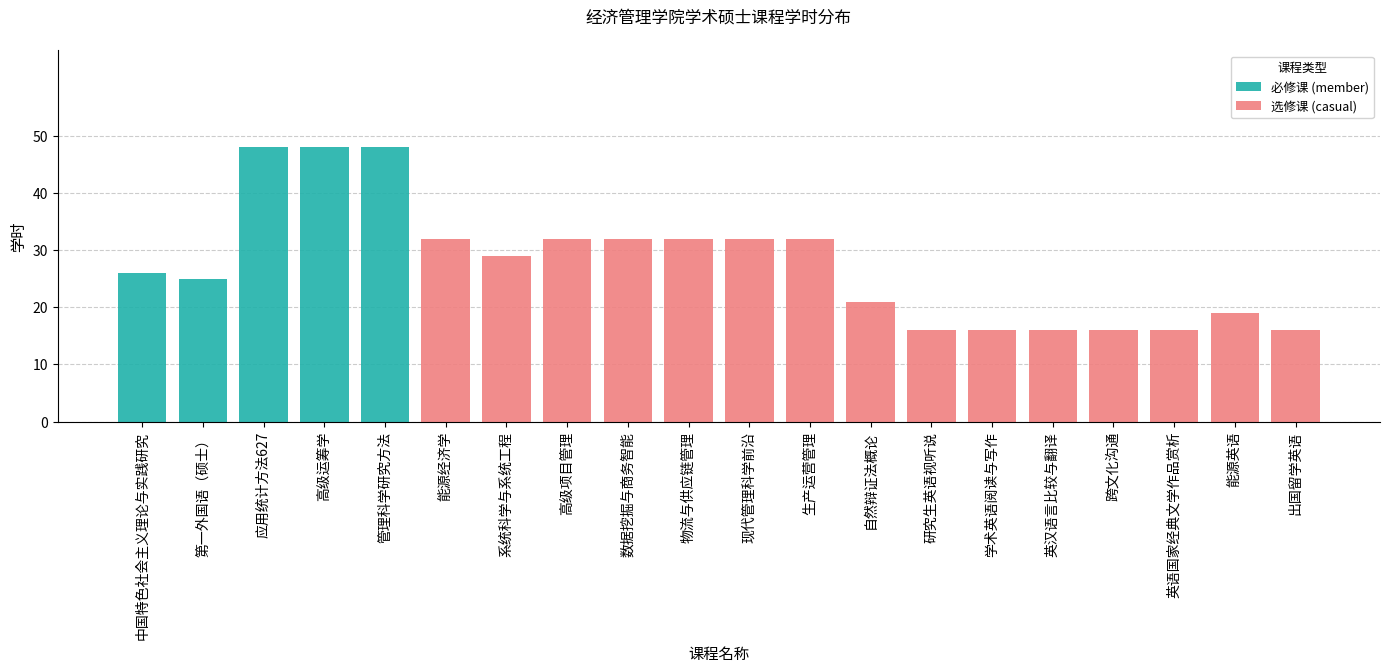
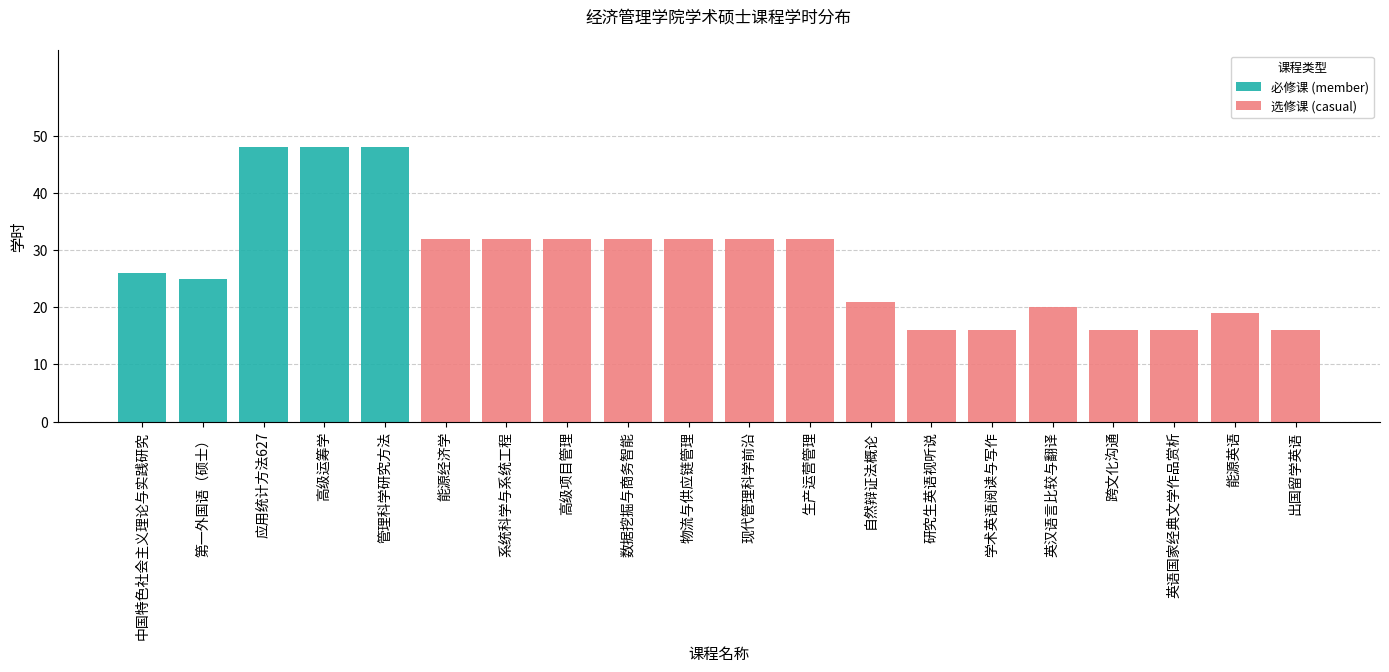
选修课 (casual), 系统科学与系统工程: 29 -> 32
选修课 (casual), 英汉语言比较与翻译: 16 -> 20
